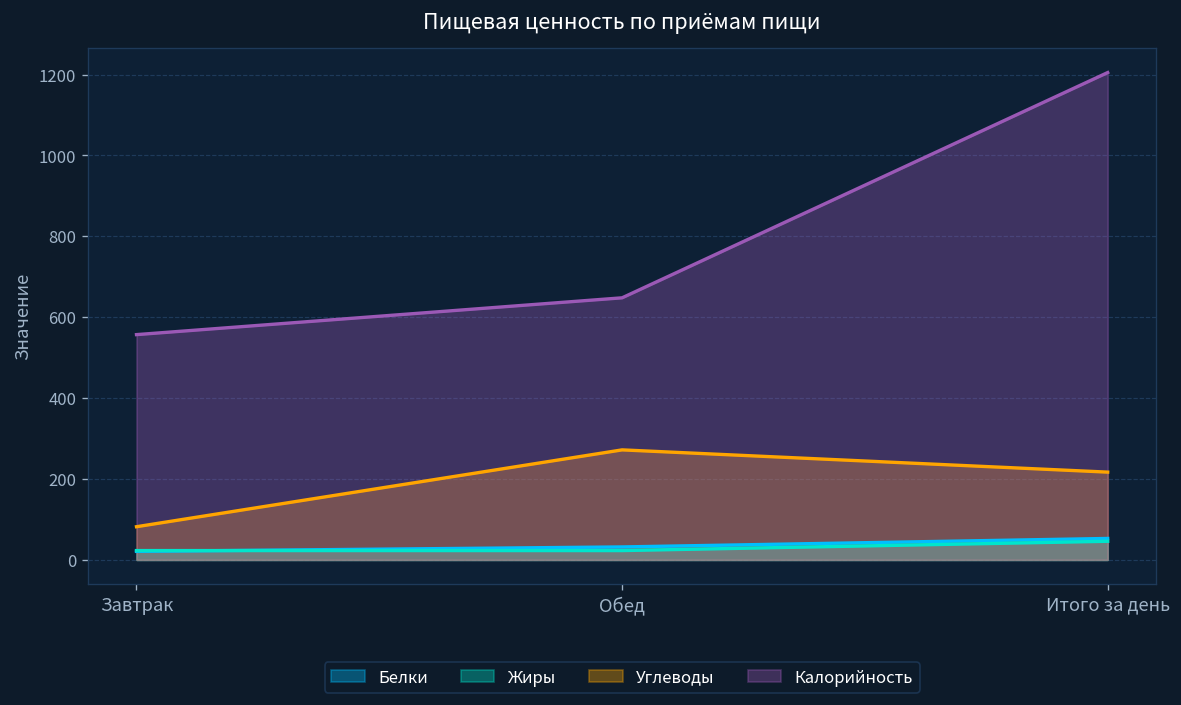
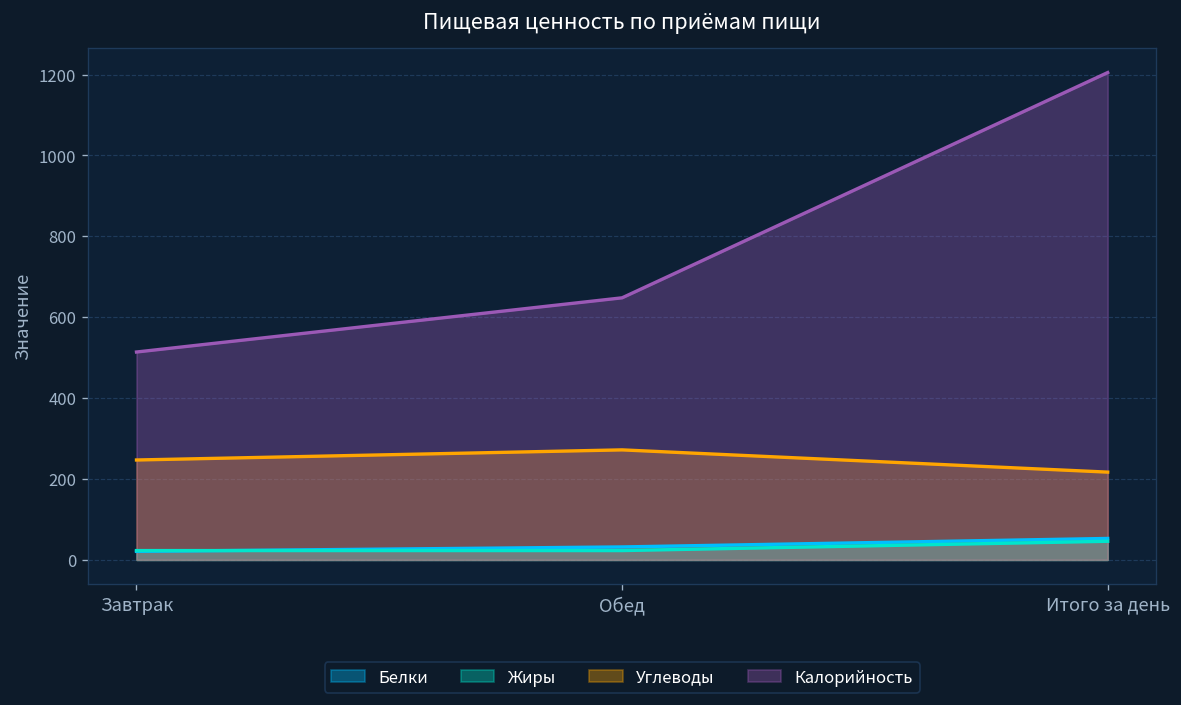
Углеводы, Завтрак: 80 -> 250
Калорийность, Завтрак: 560 -> 510
